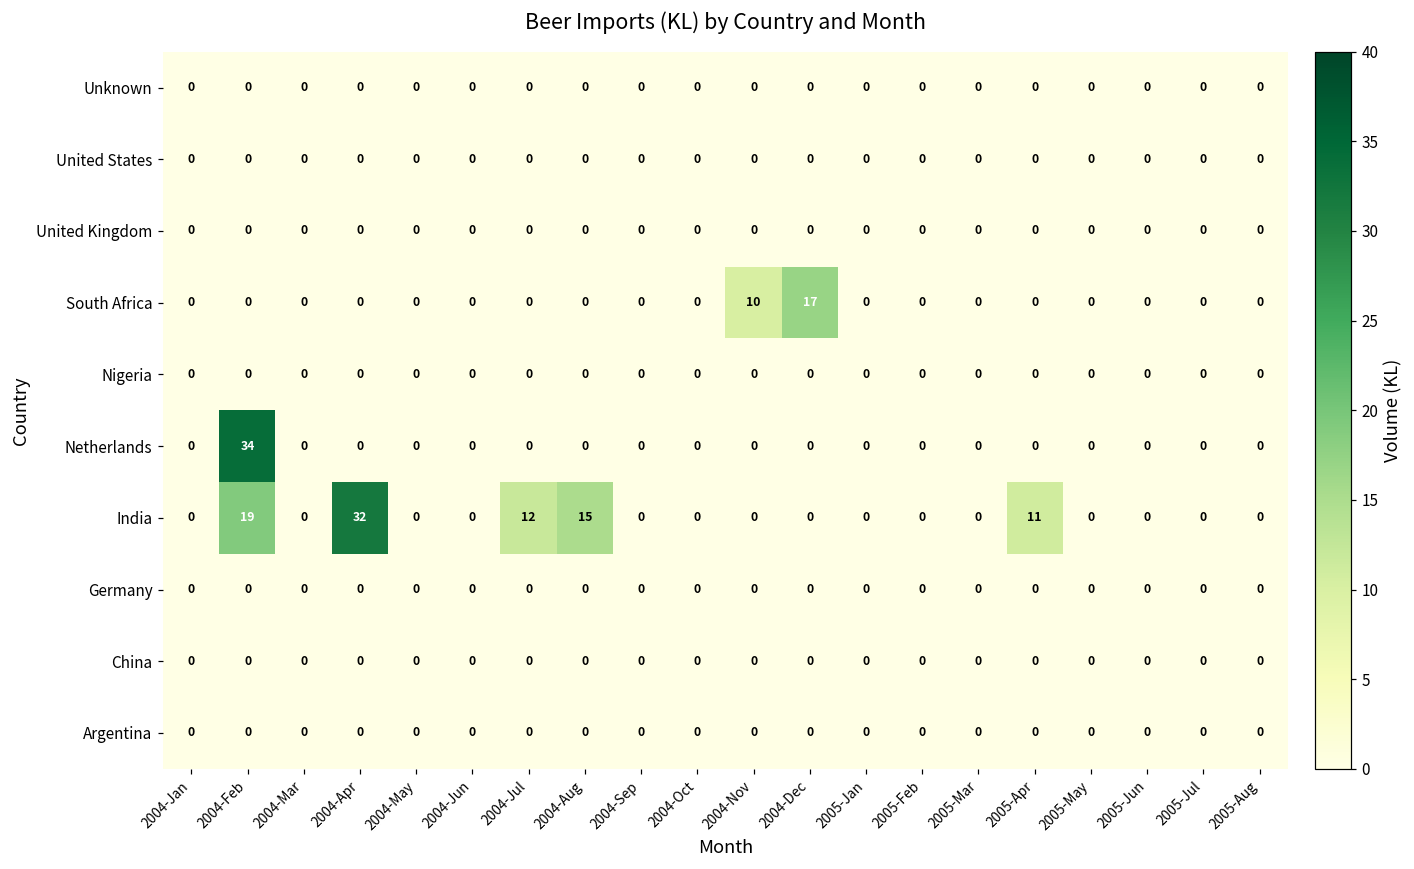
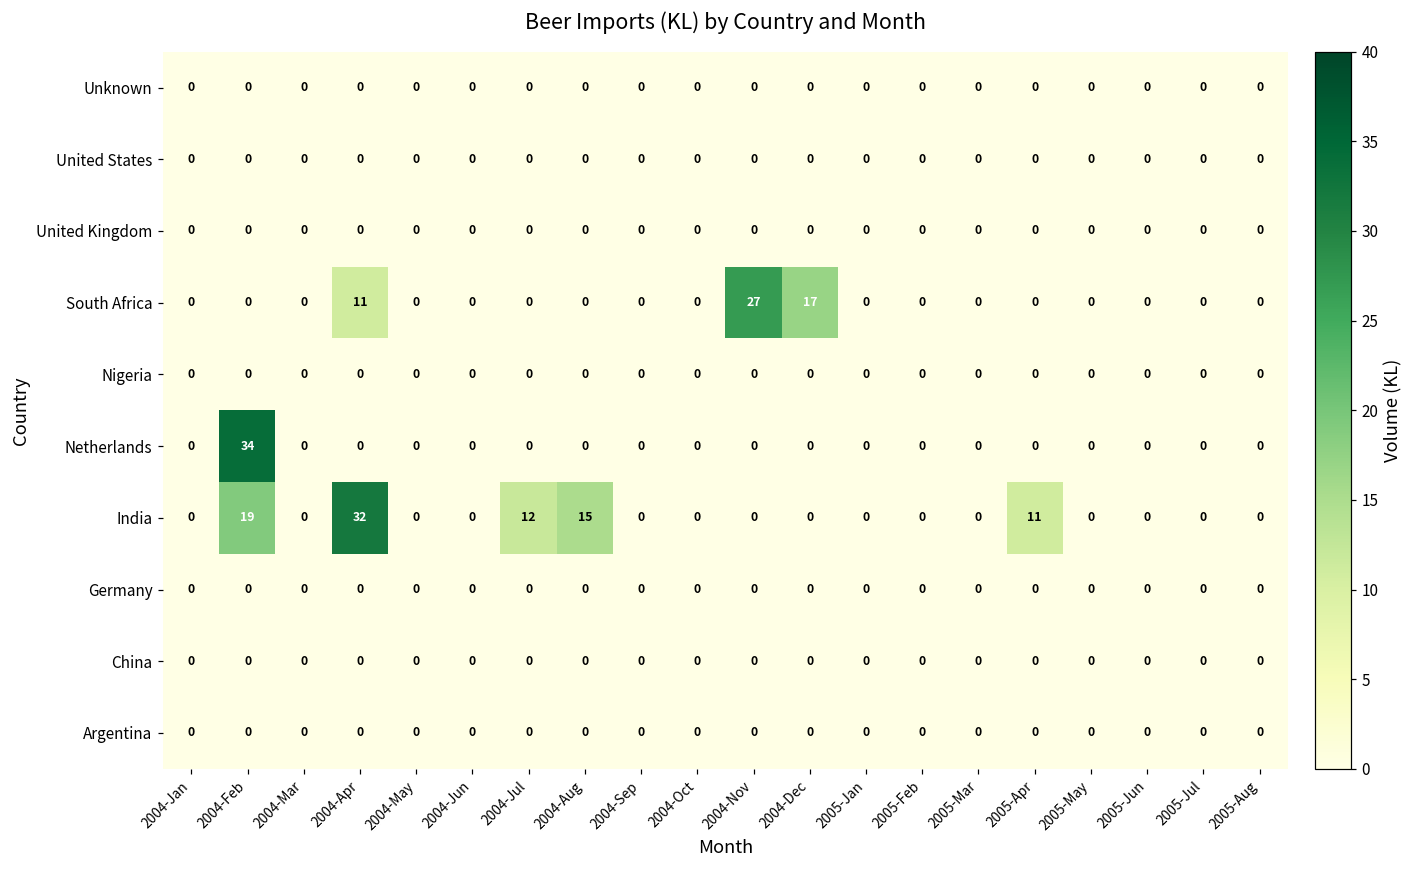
South Africa, 2004-Apr: 0 -> 11
South Africa, 2004-Nov: 10 -> 27
